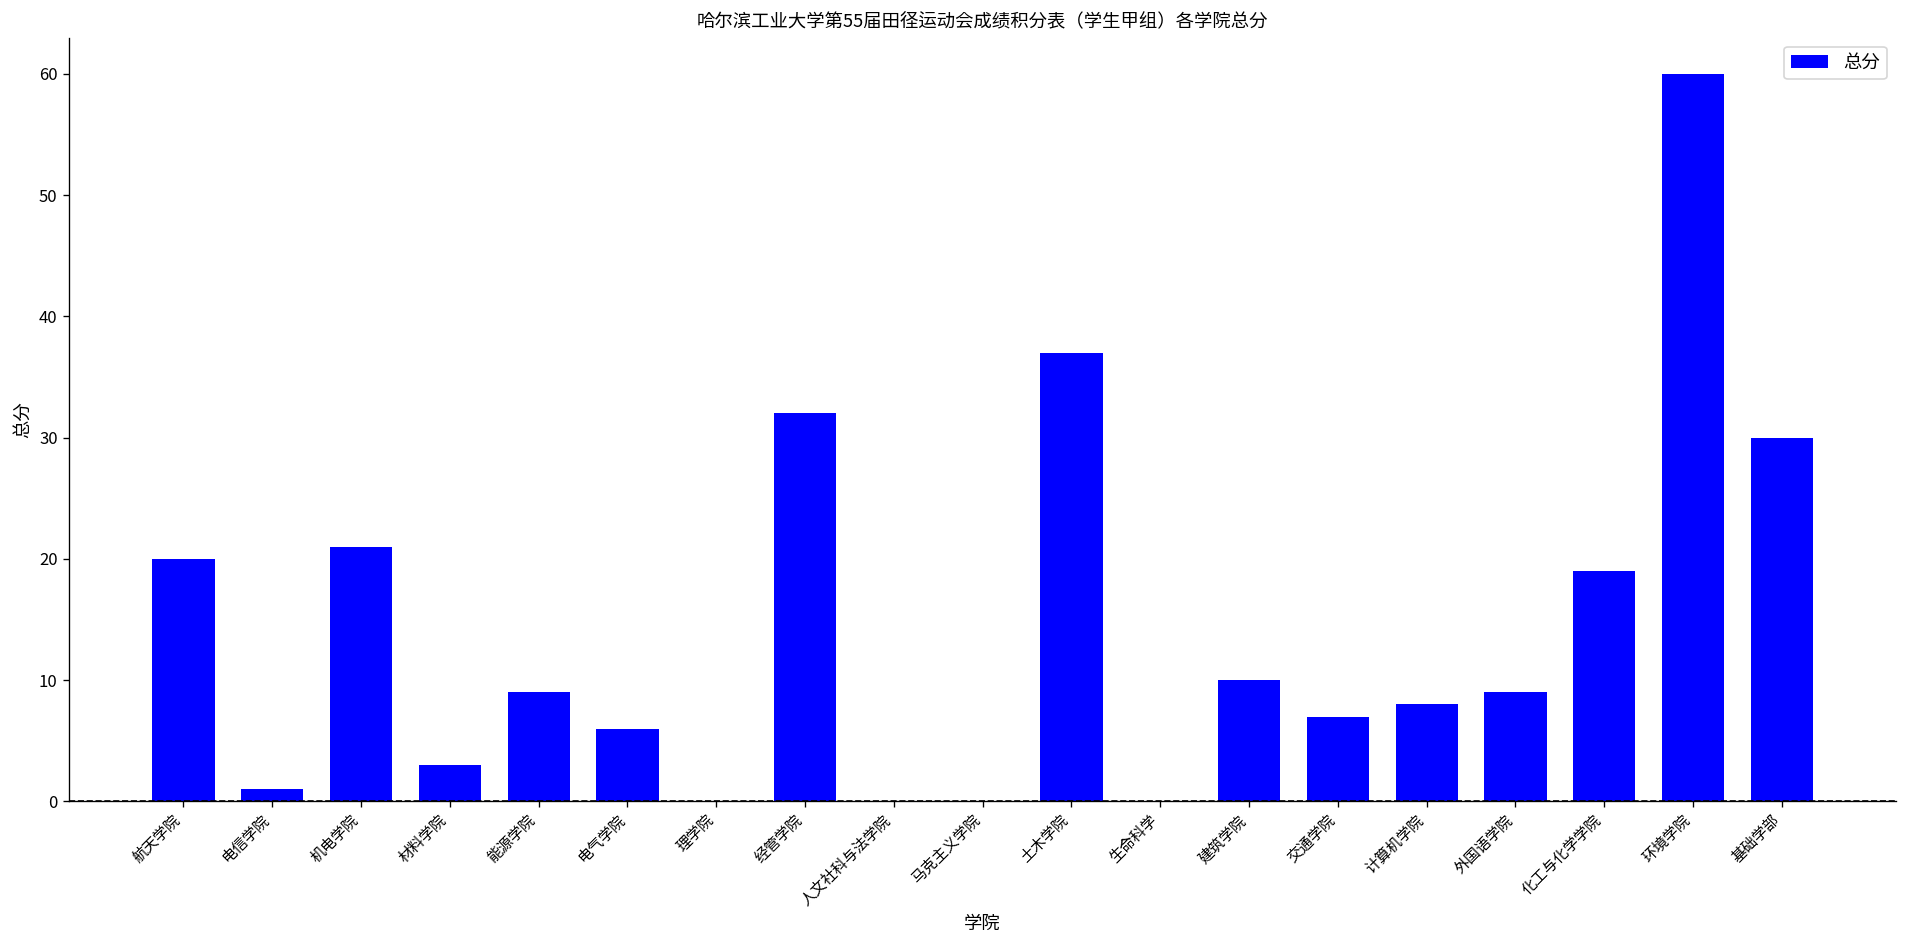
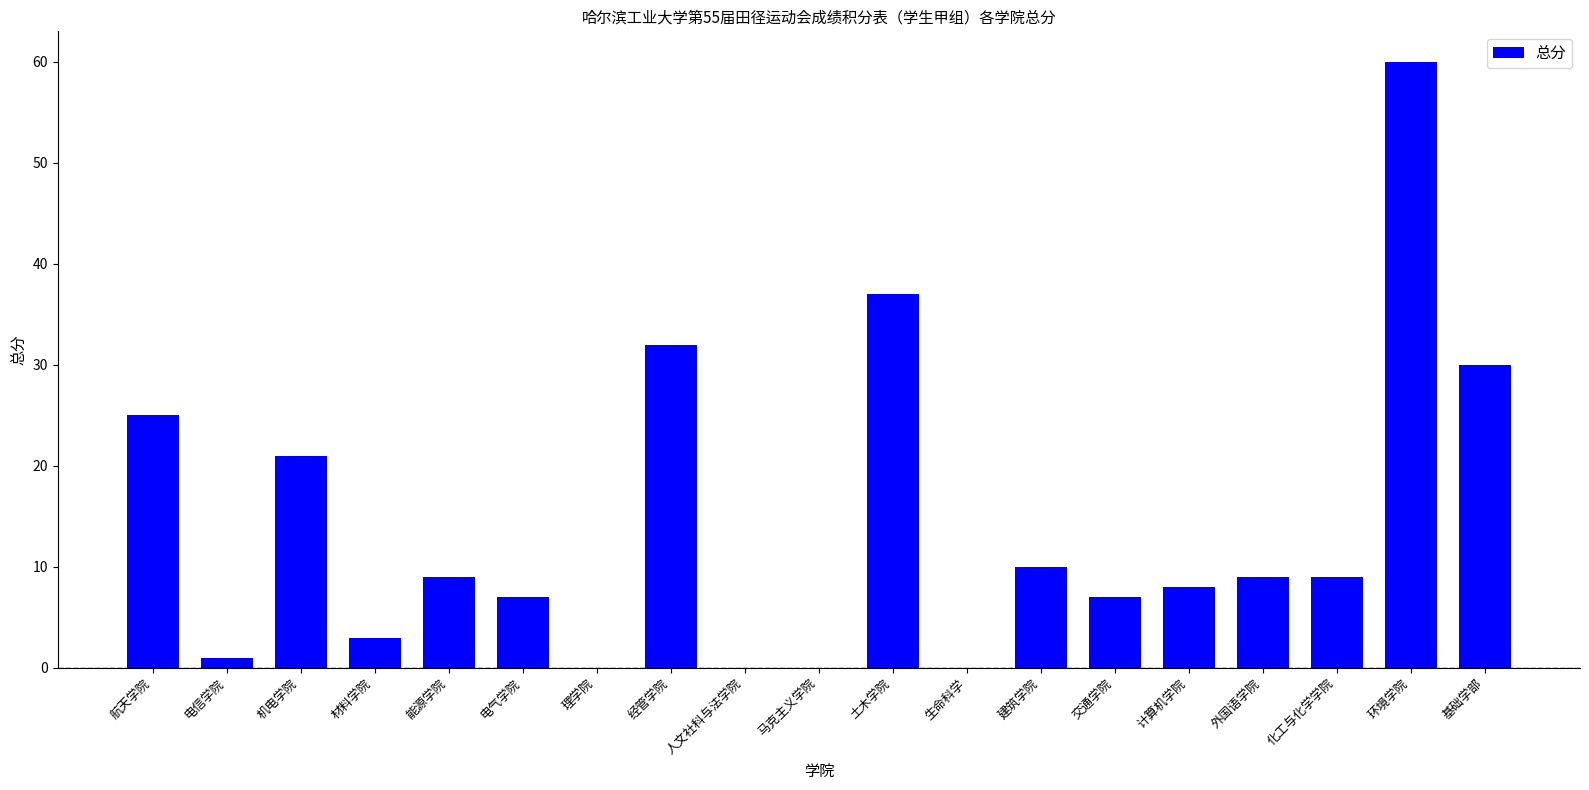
航天学院: 20 -> 25
电气学院: 6 -> 7
化工与化学学院: 19 -> 9
